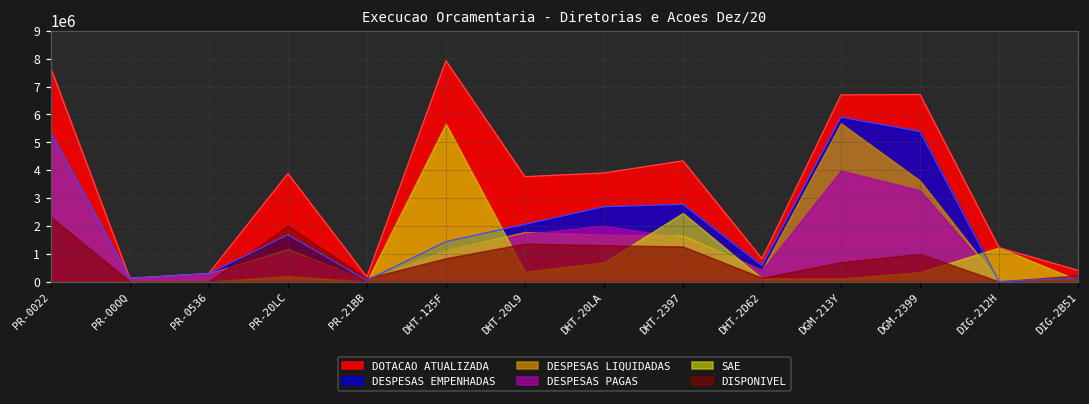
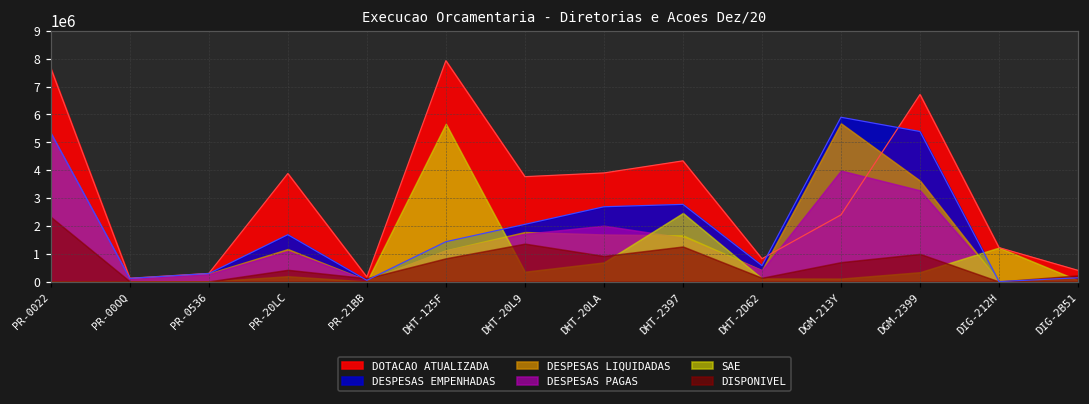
DISPONIVEL, PR-20LC: 2000000 -> 400000
DISPONIVEL, DHT-20LA: 1300000 -> 900000
DOTACAO ATUALIZADA, DGM-213Y: 6700000 -> 2400000
